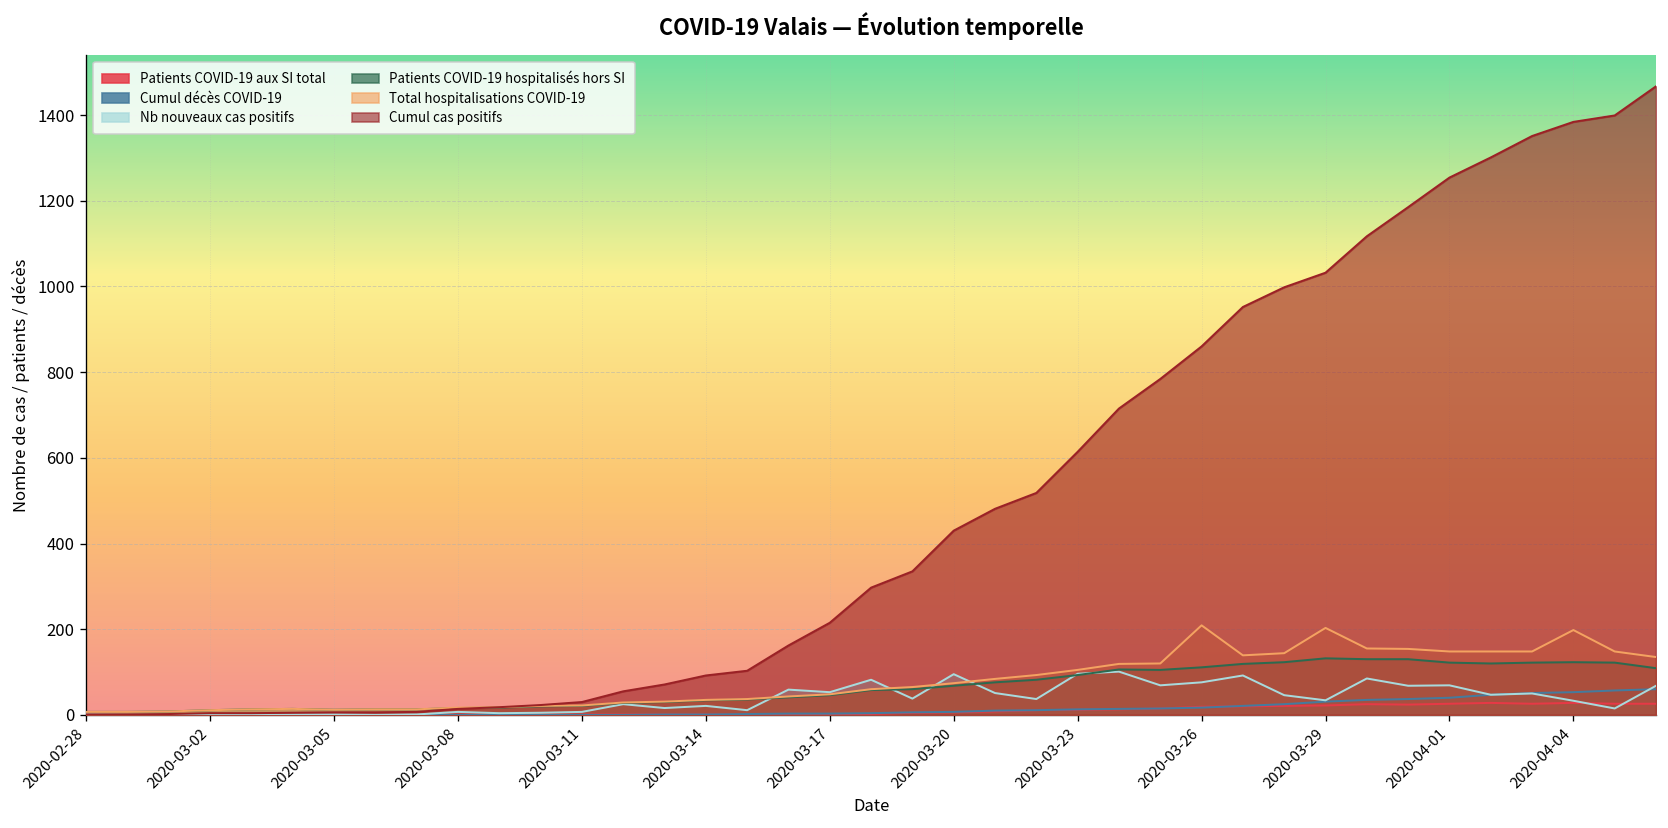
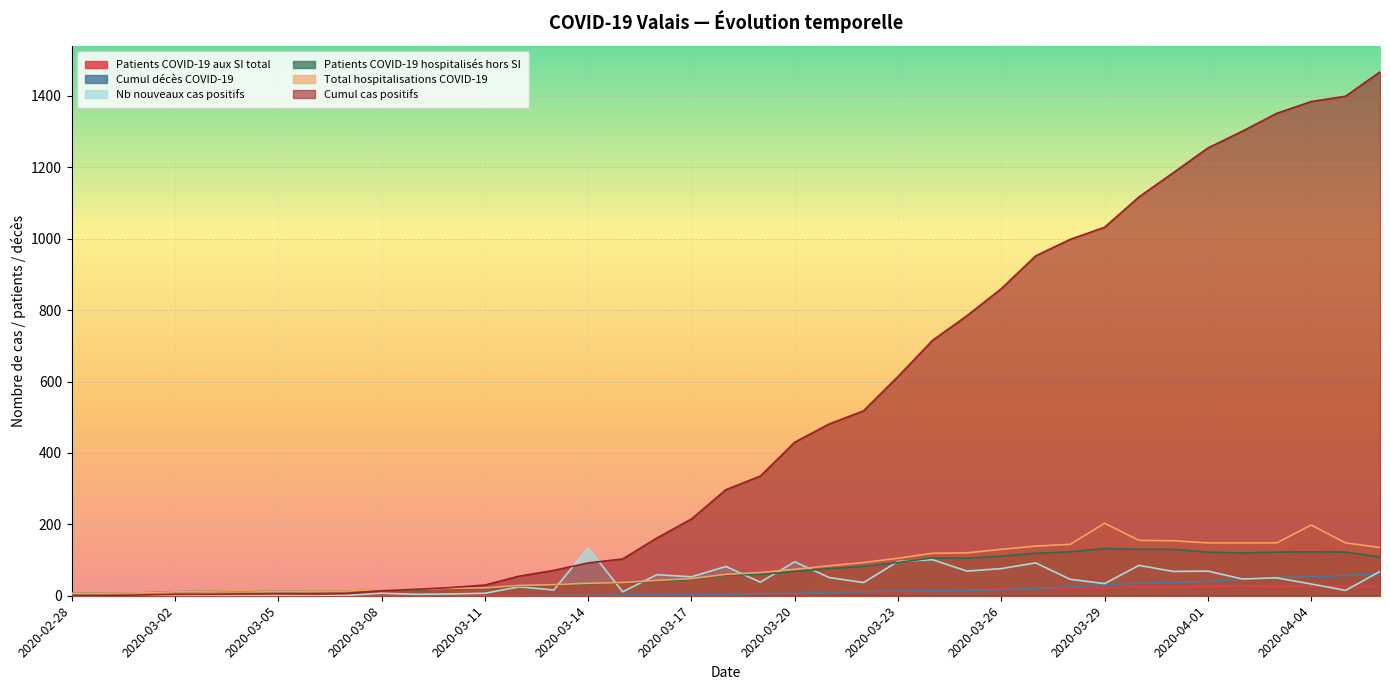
Nb nouveaux cas positifs, 2020-03-14: 20 -> 130
Total hospitalisations COVID-19, 2020-03-26: 210 -> 130
